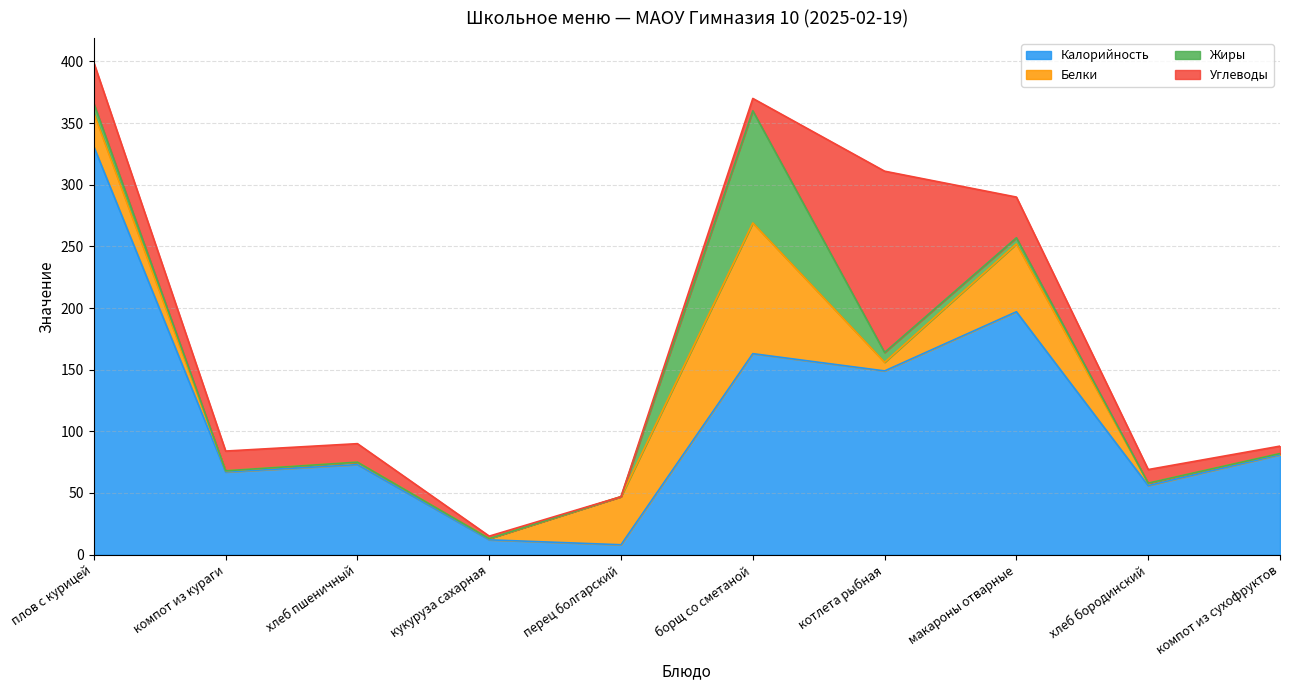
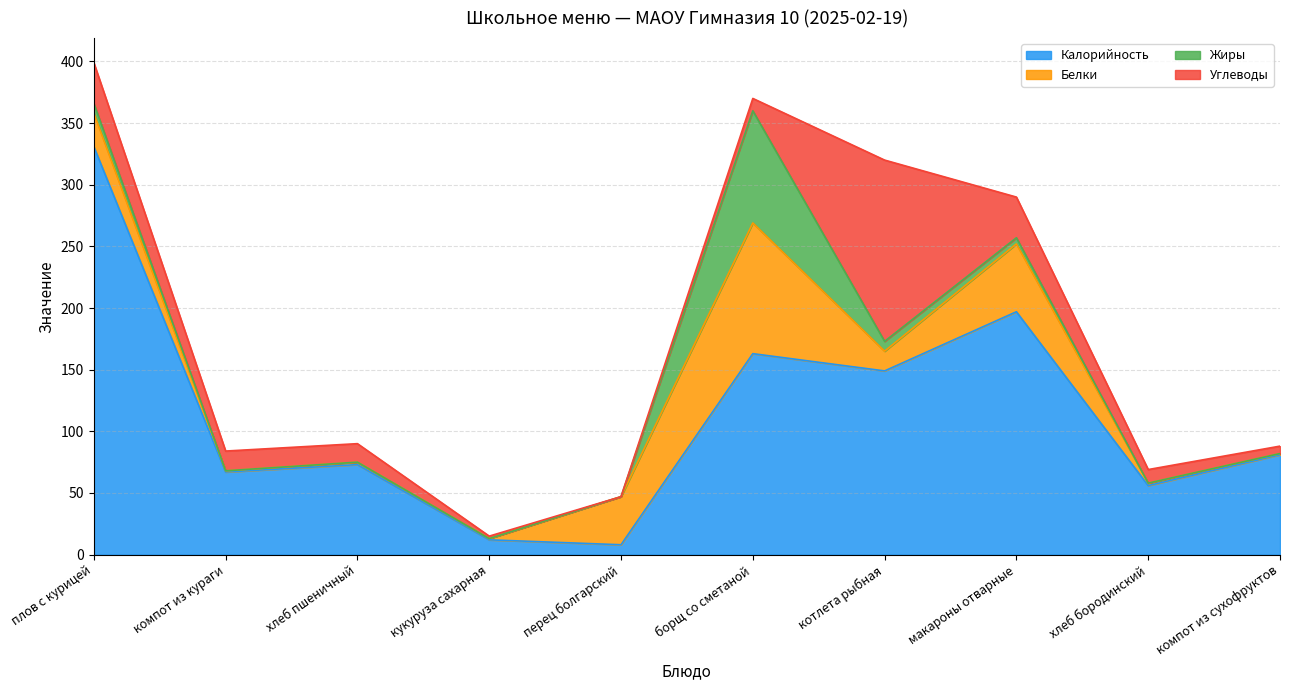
Белки, котлета рыбная: 7 -> 16
